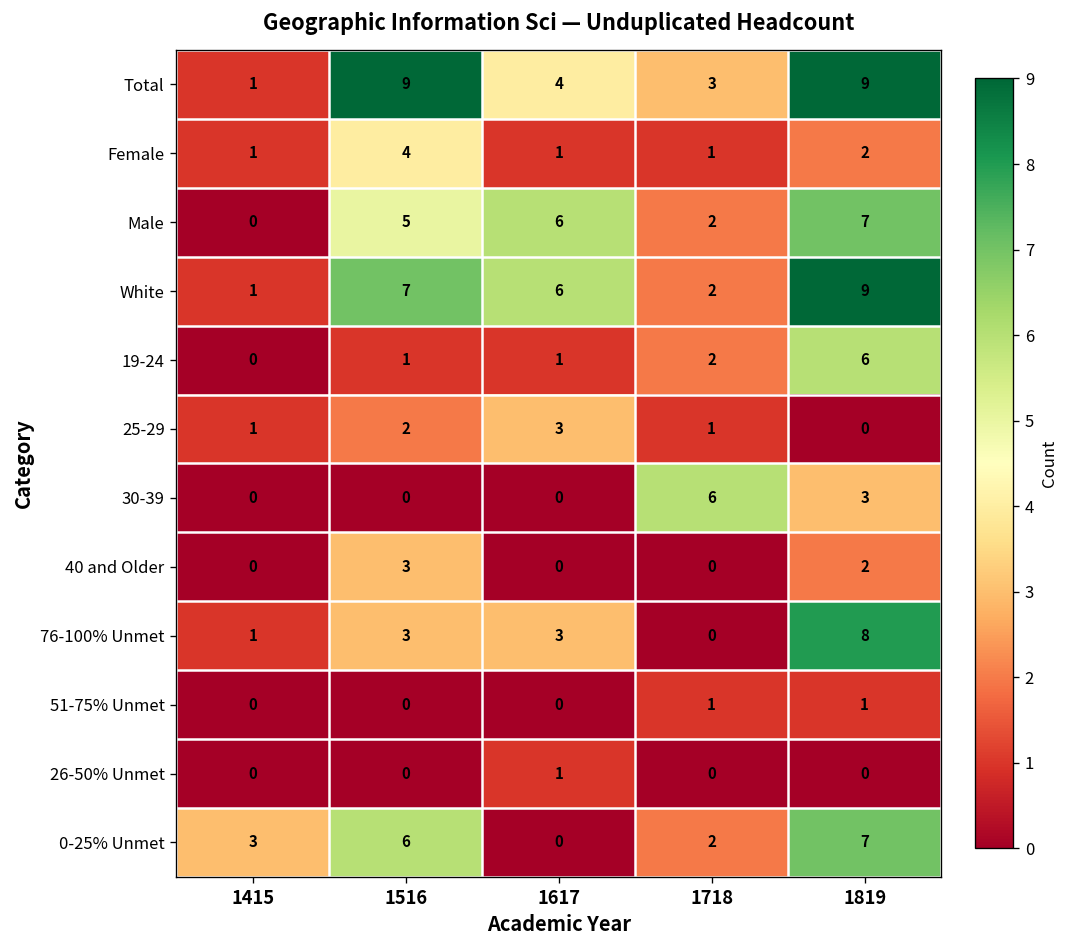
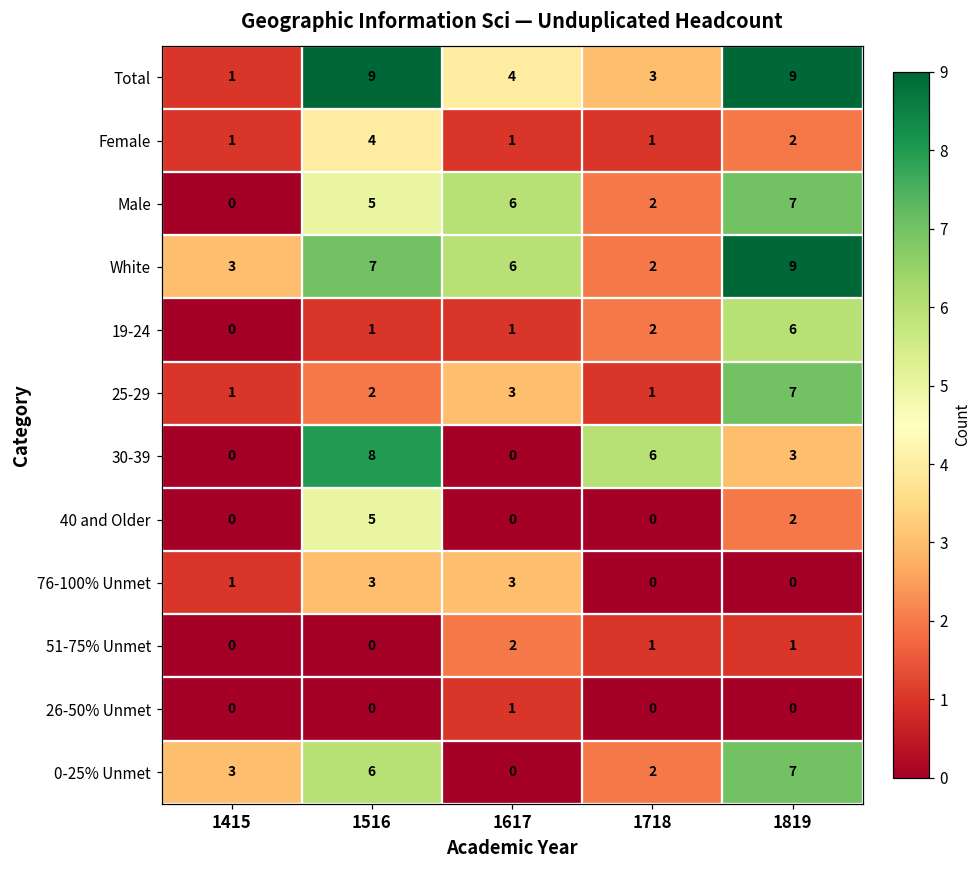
White, 1415: 1 -> 3
25-29, 1819: 0 -> 7
30-39, 1516: 0 -> 8
40 and Older, 1516: 3 -> 5
76-100% Unmet, 1819: 8 -> 0
51-75% Unmet, 1617: 0 -> 2
